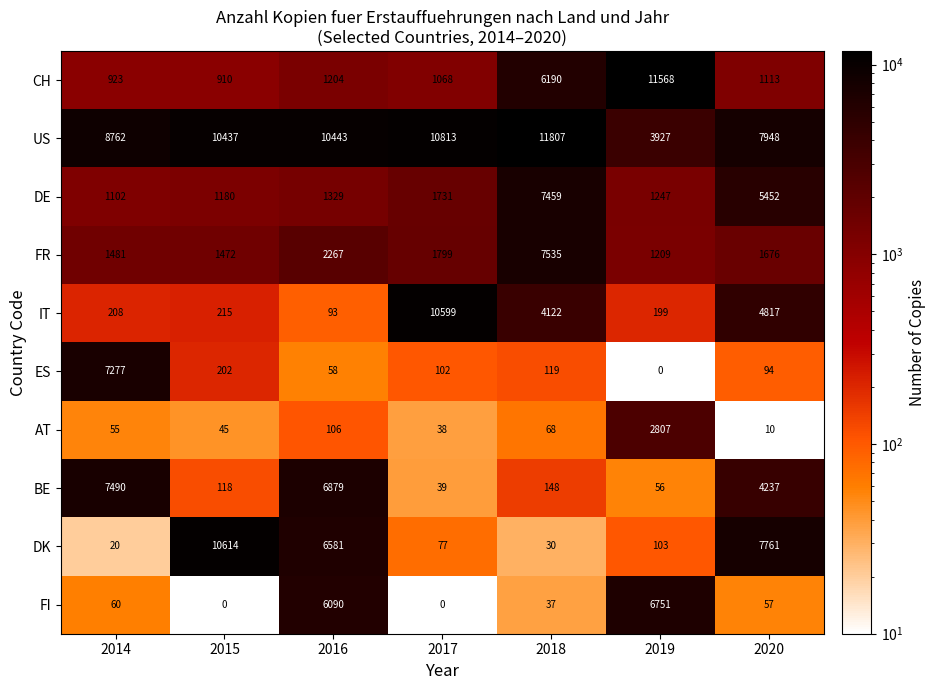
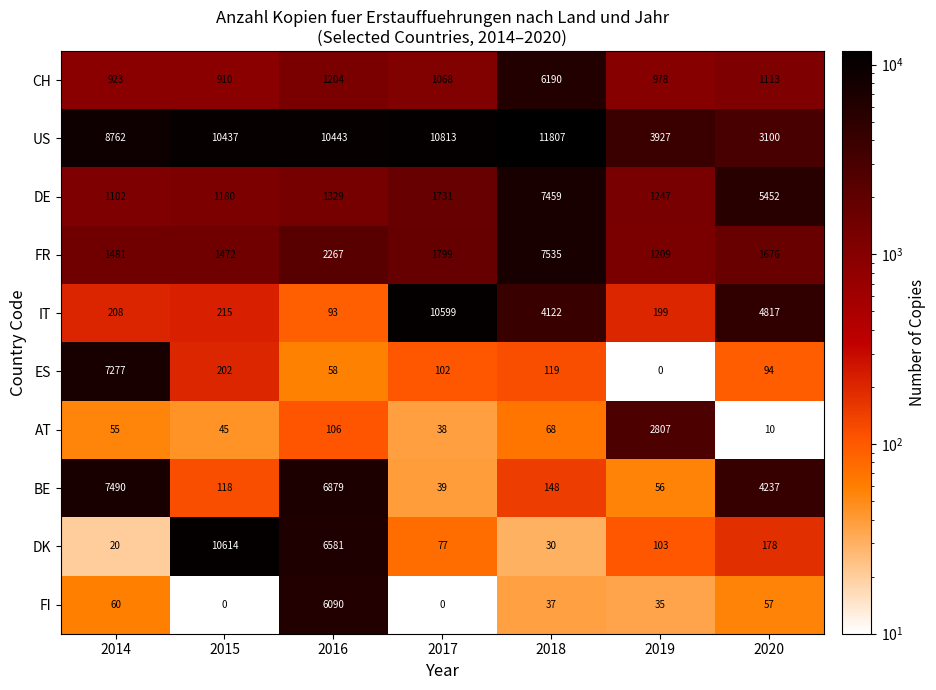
CH, 2019: 11568 -> 978
US, 2020: 7948 -> 3100
DK, 2020: 7761 -> 178
FI, 2019: 6751 -> 35
